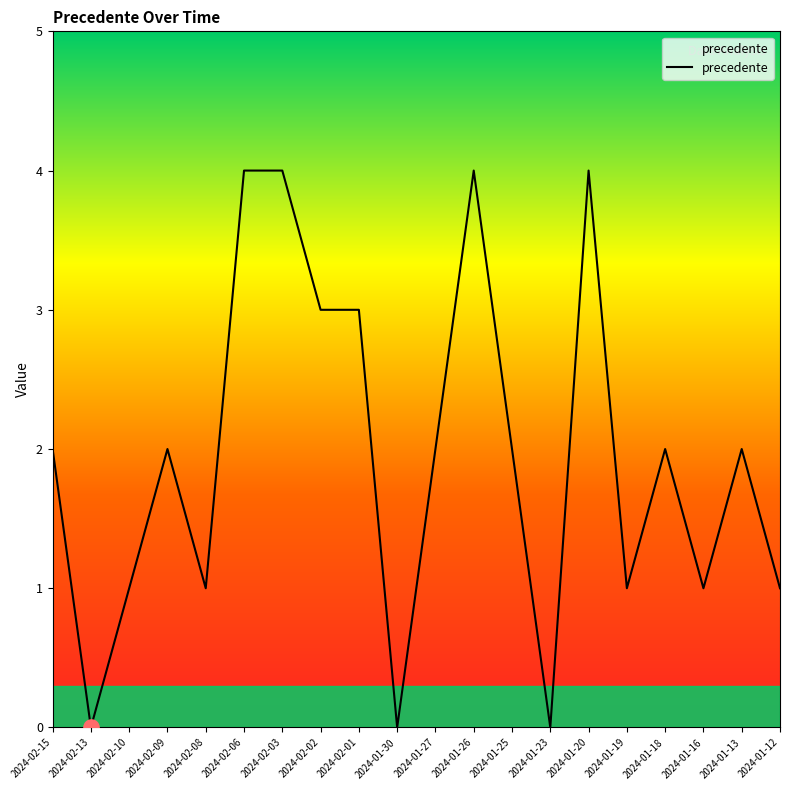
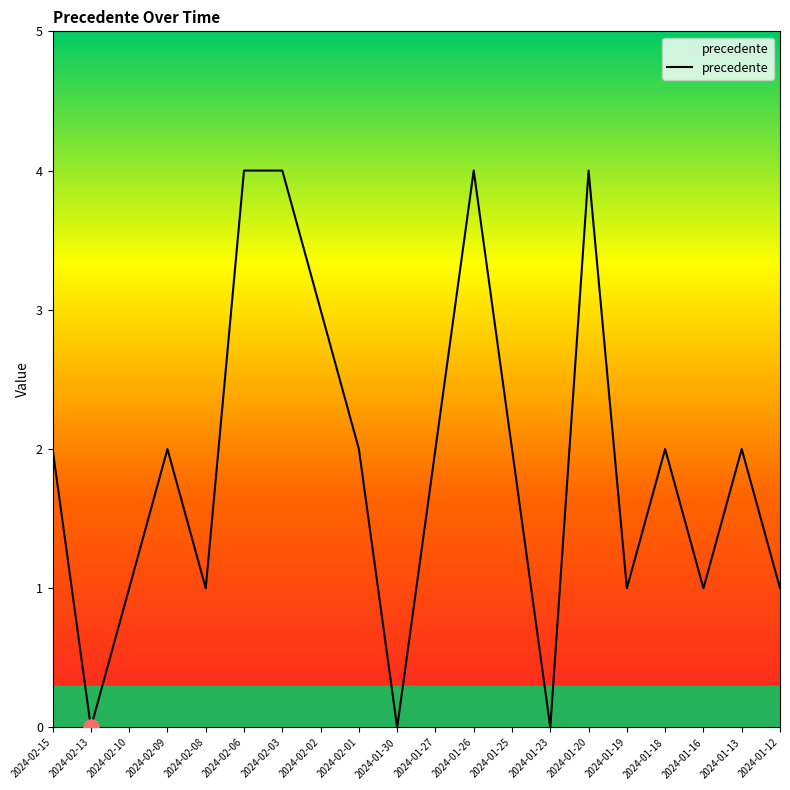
precedente, 2024-02-01: 3 -> 2
